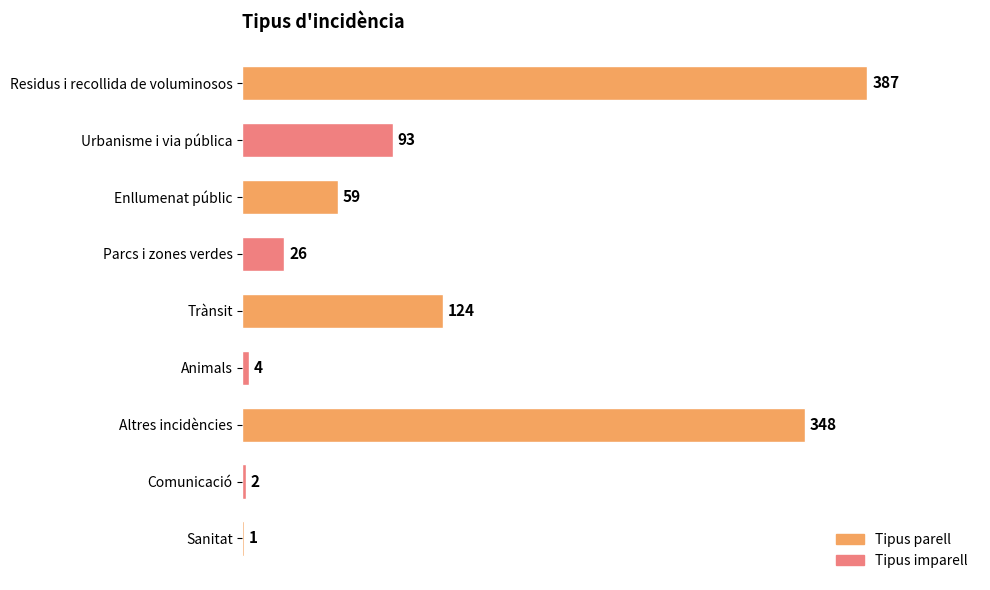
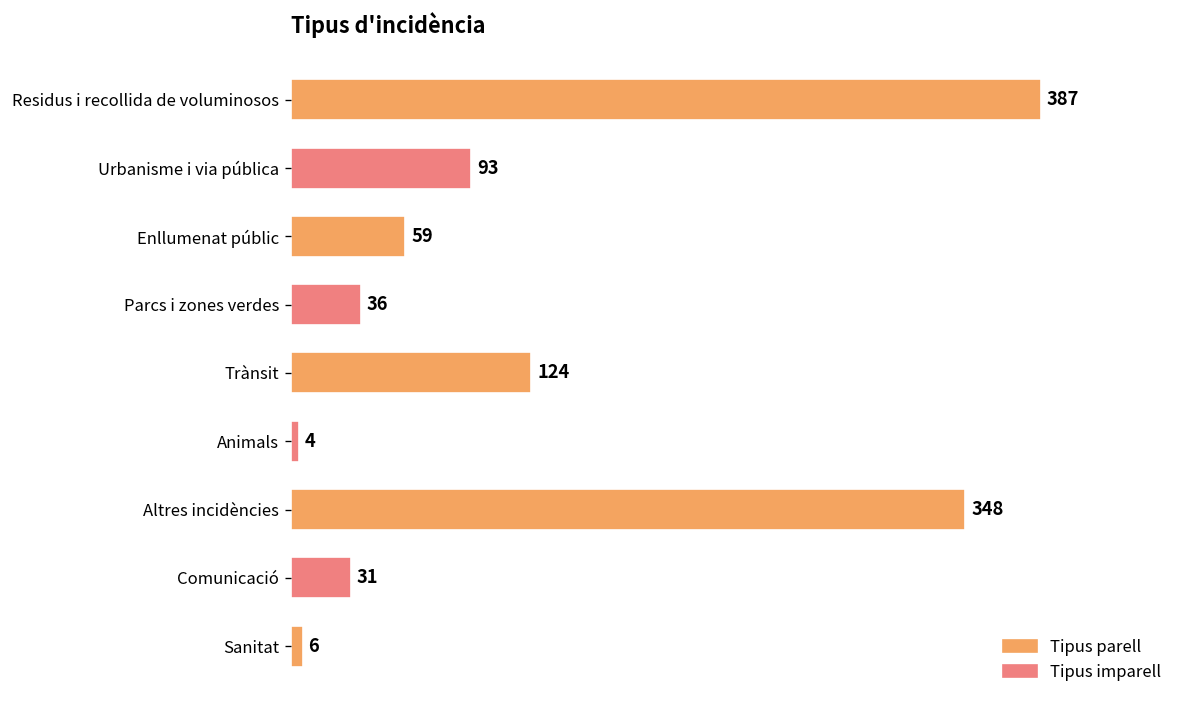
Parcs i zones verdes: 26 -> 36
Comunicació: 2 -> 31
Sanitat: 1 -> 6
